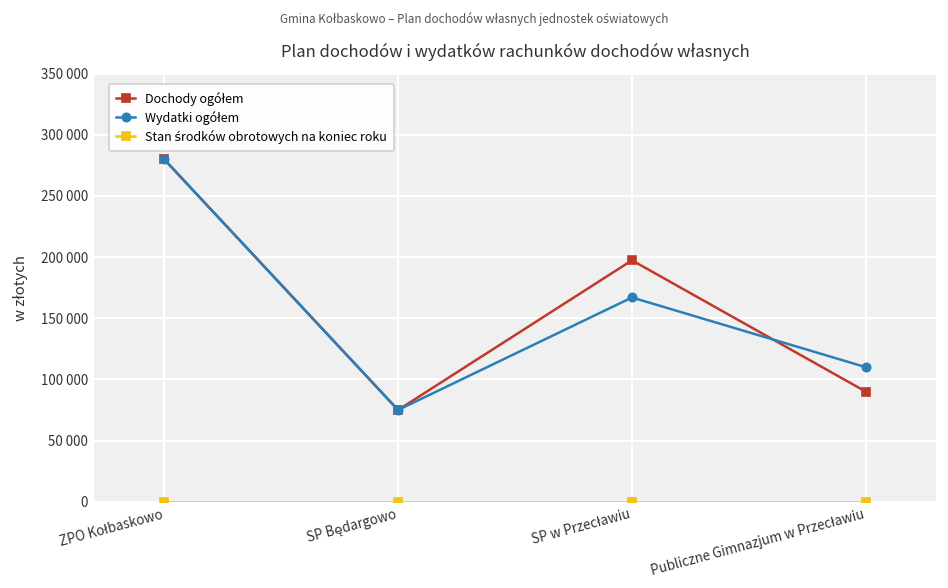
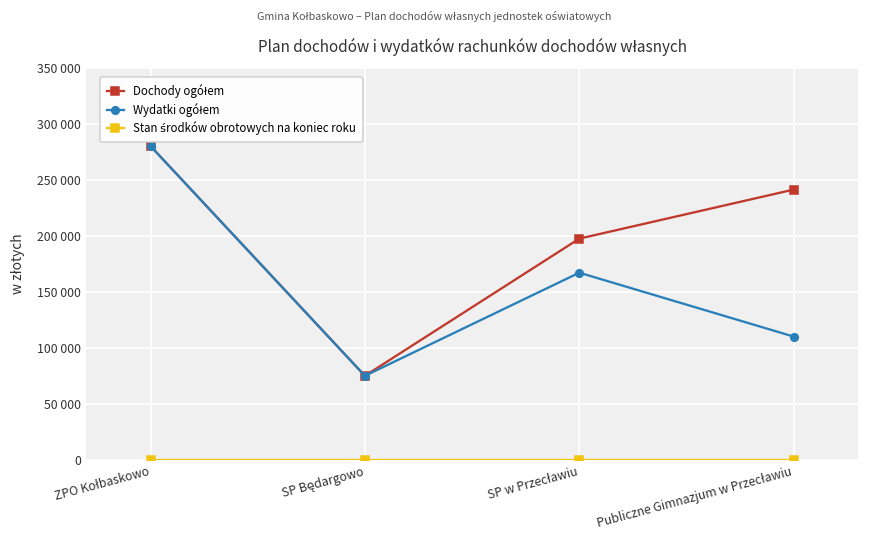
Dochody ogółem, Publiczne Gimnazjum w Przecławiu: 90000 -> 241000
